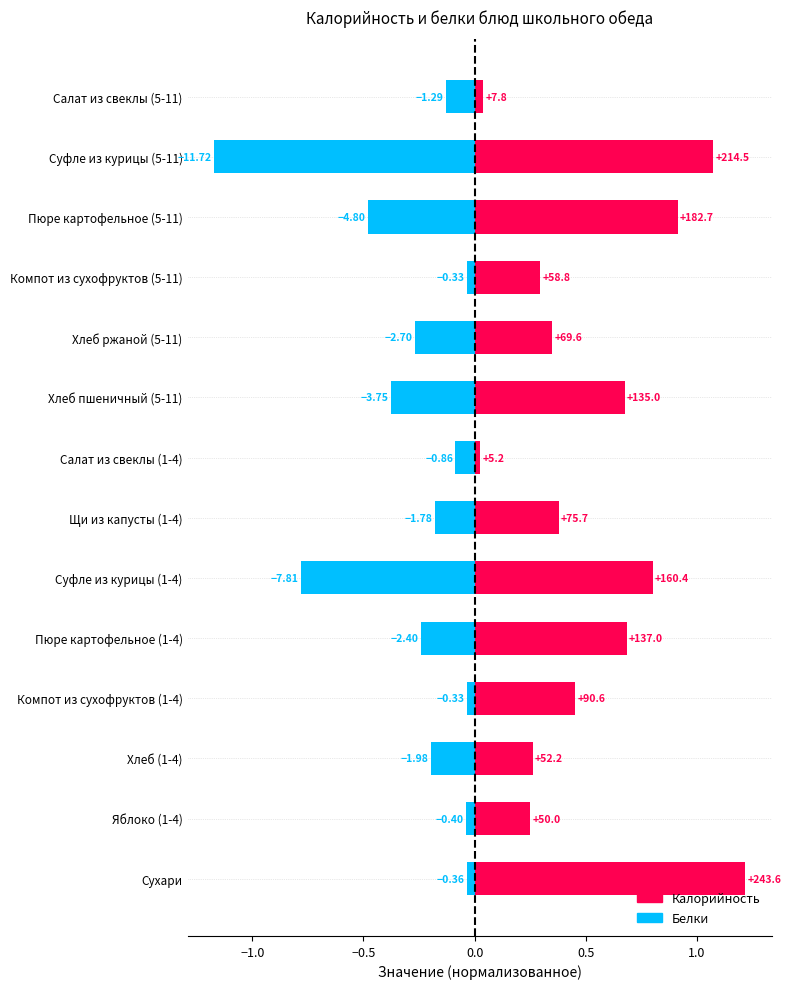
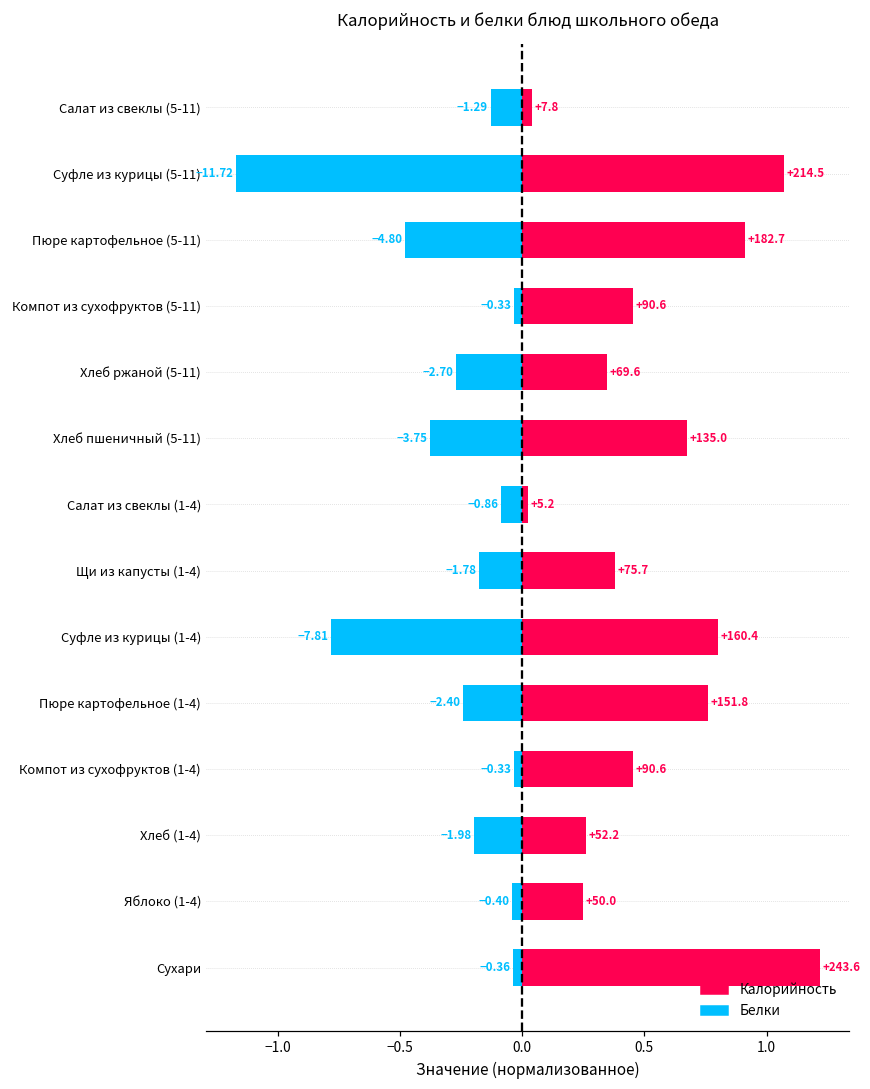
Калорийность, Компот из сухофруктов (5-11): +58.8 -> +90.6
Калорийность, Пюре картофельное (1-4): +137.0 -> +151.8
